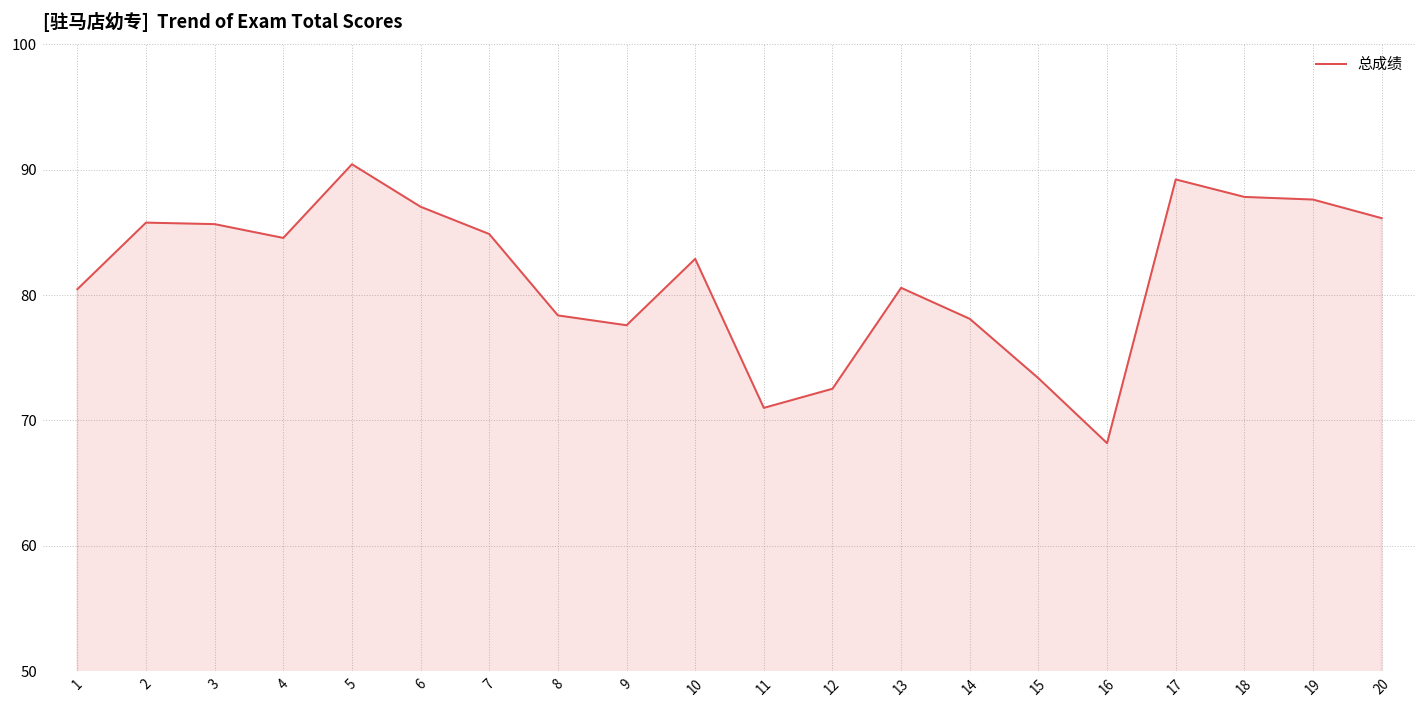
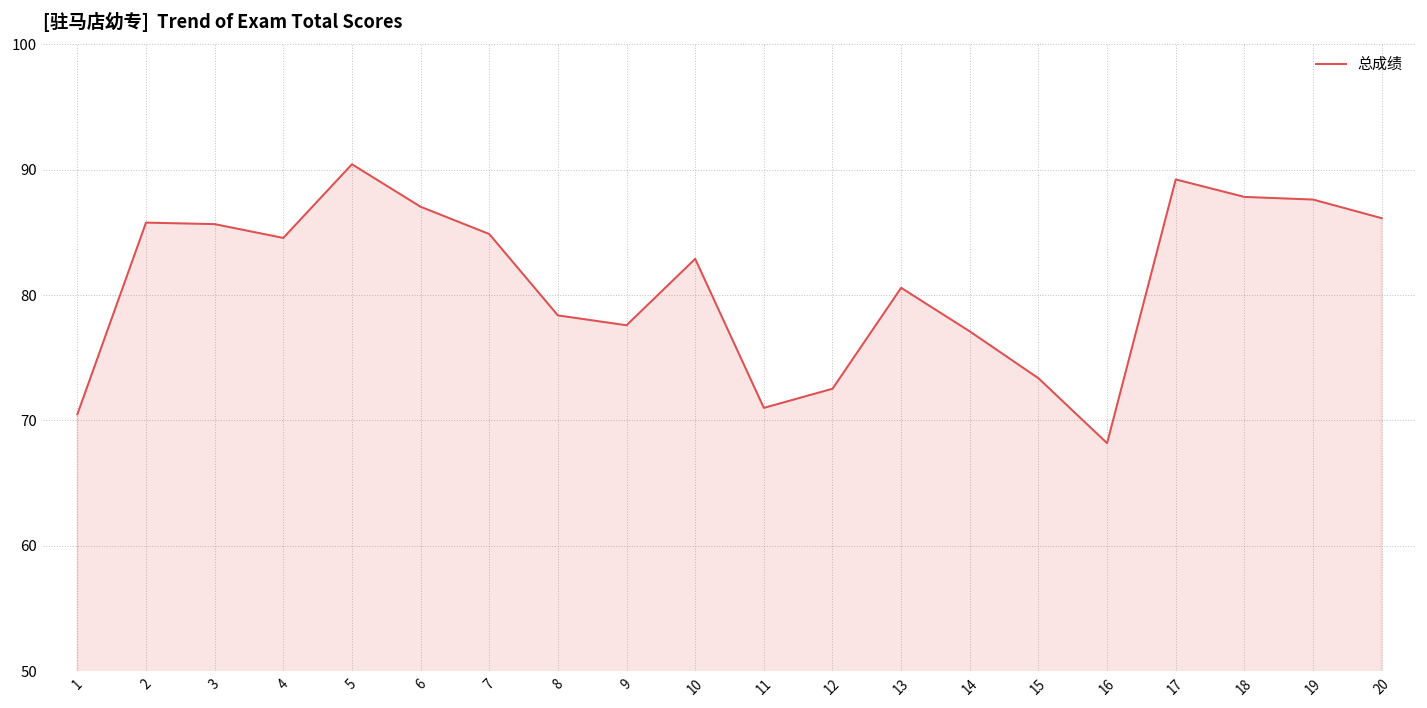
1: 80.5 -> 70.5
14: 78.1 -> 77.1
